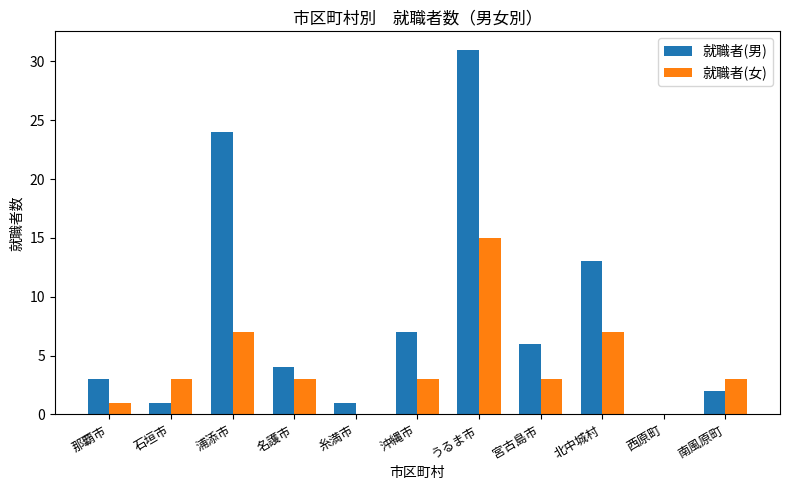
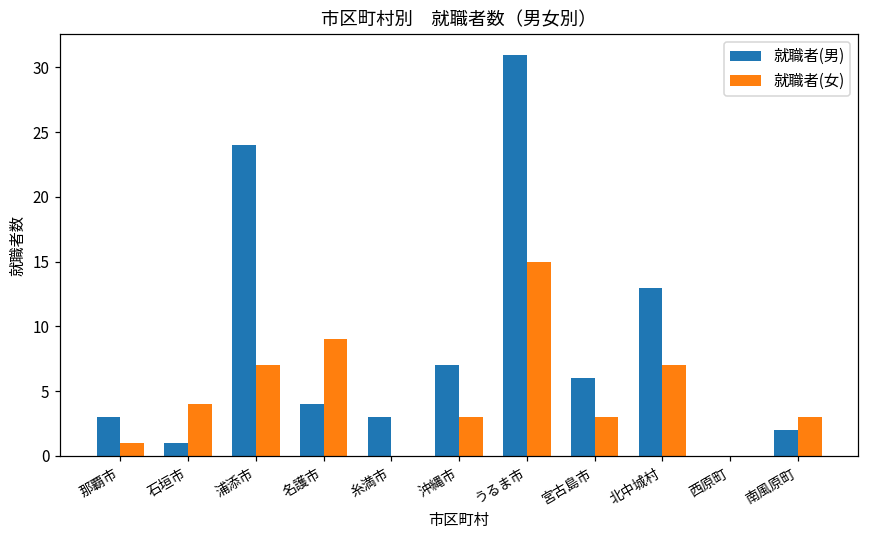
就職者(女), 石垣市: 3 -> 4
就職者(女), 名護市: 3 -> 9
就職者(男), 糸満市: 1 -> 3
